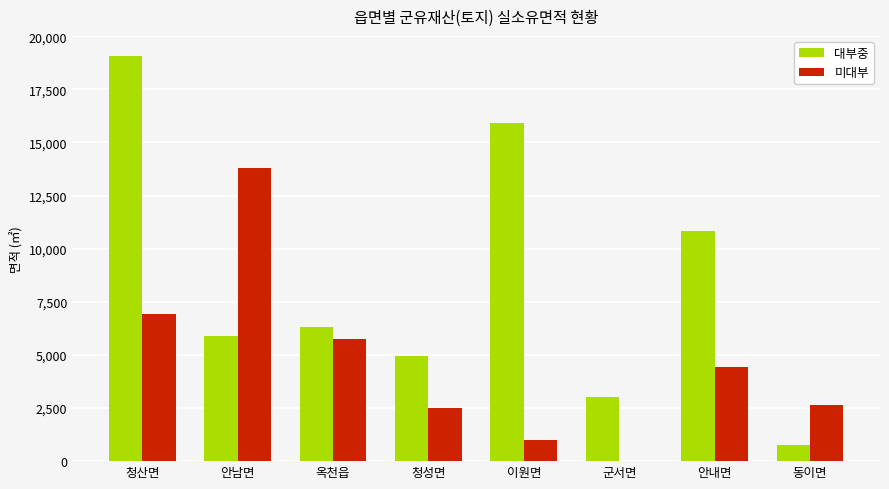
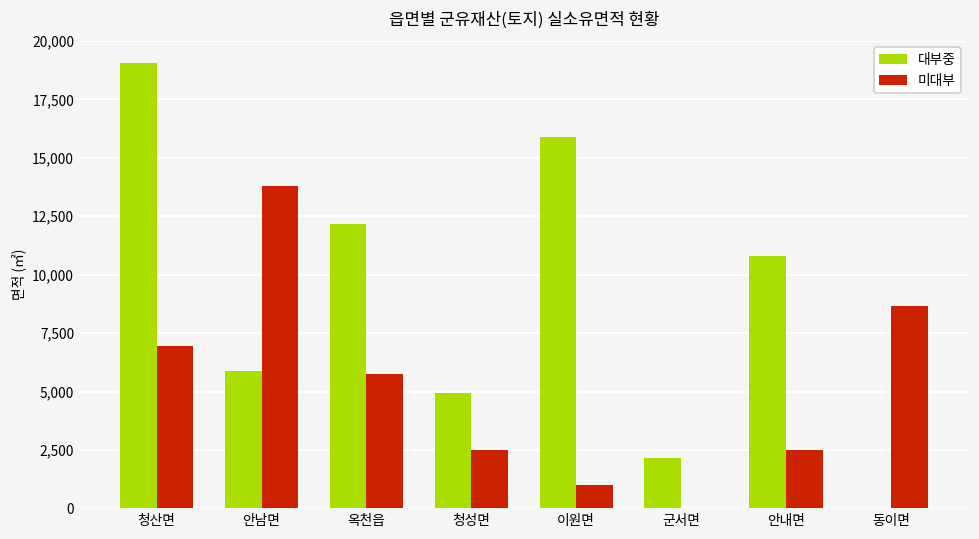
대부중, 옥천읍: 6,300 -> 12,200
대부중, 군서면: 3,000 -> 2,100
미대부, 안내면: 4,500 -> 2,500
대부중, 동이면: 700 -> 0
미대부, 동이면: 2,700 -> 8,700
